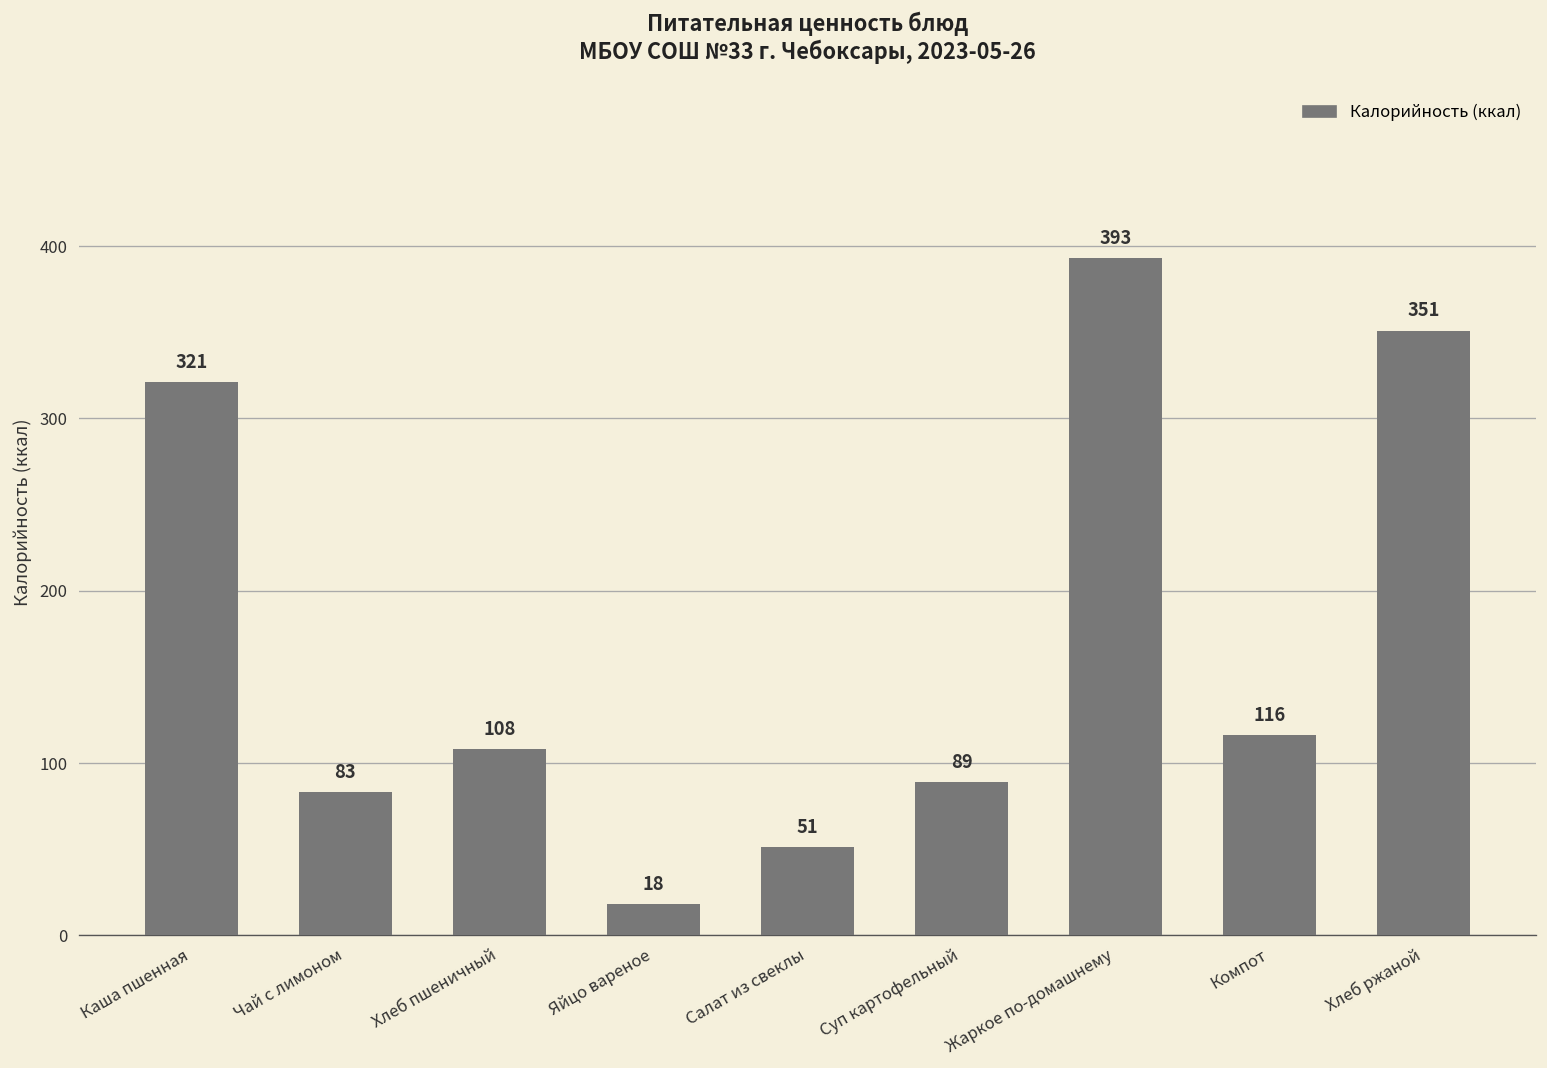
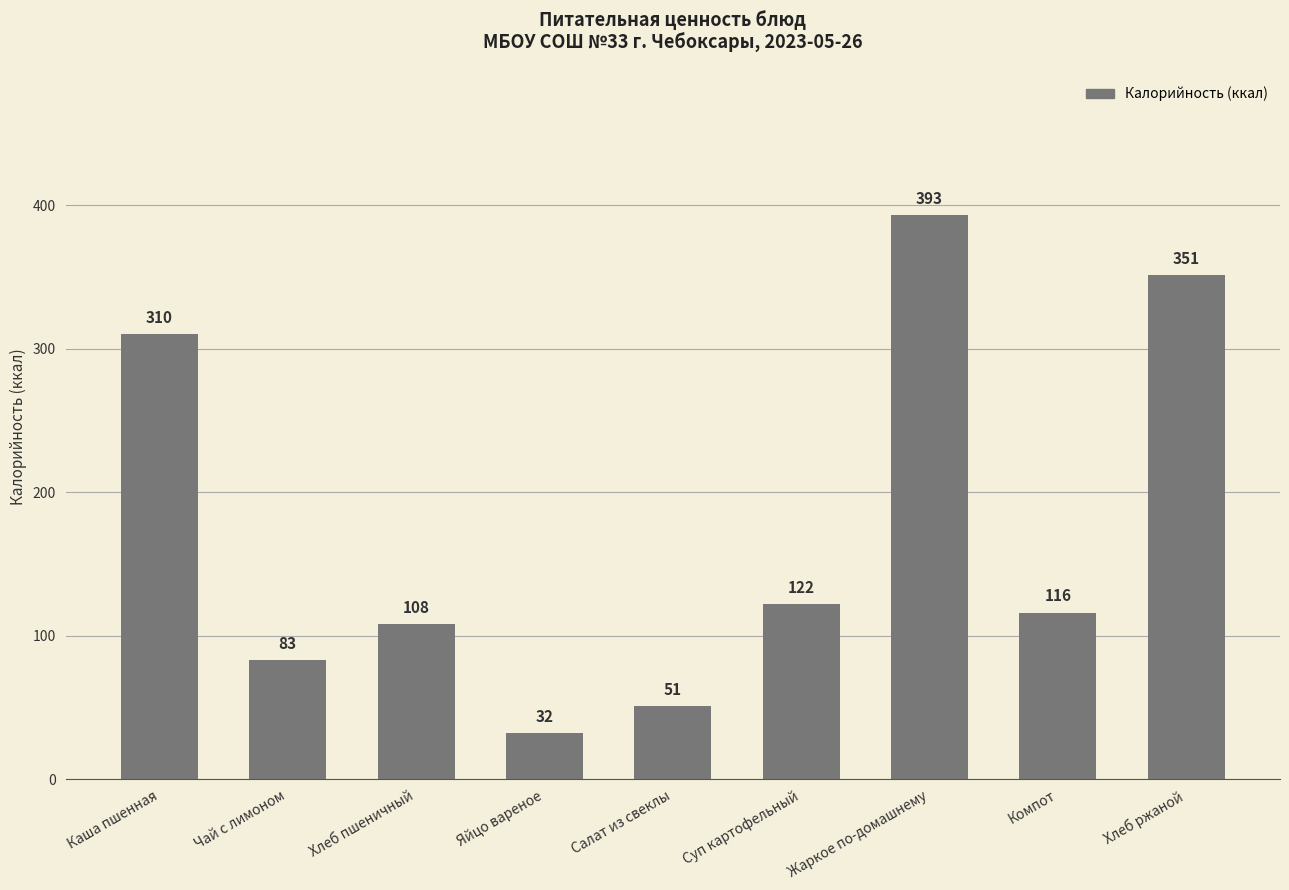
Каша пшенная: 321 -> 310
Яйцо вареное: 18 -> 32
Суп картофельный: 89 -> 122
